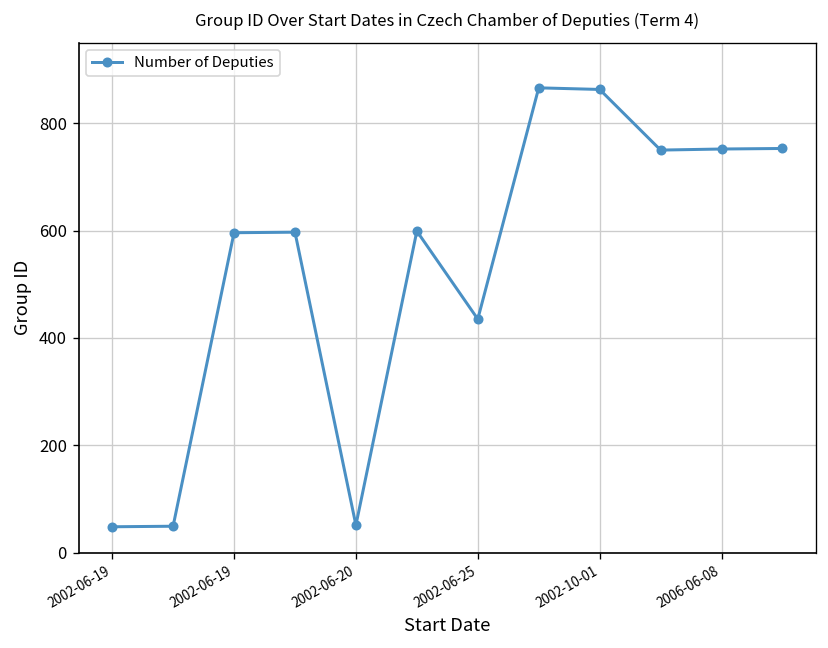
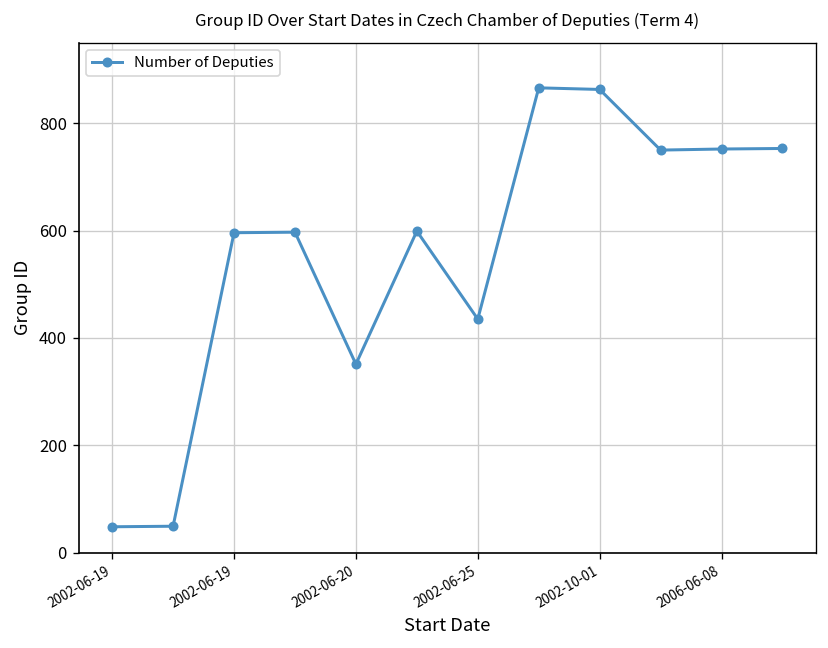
2002-06-20: 50 -> 350
